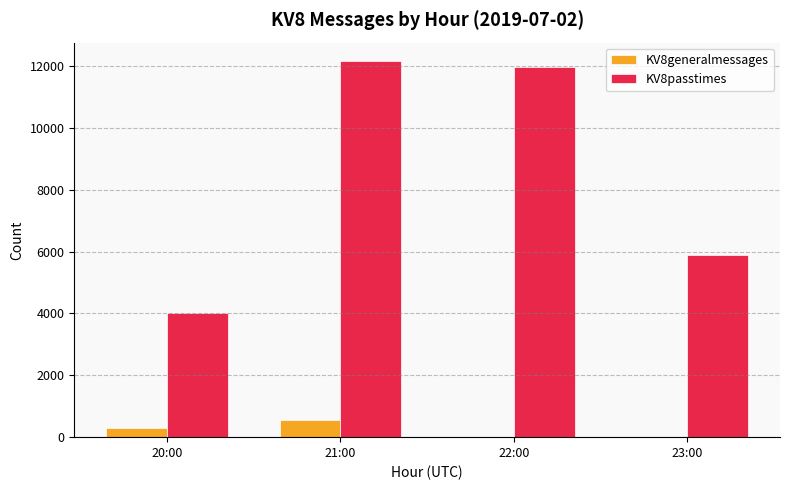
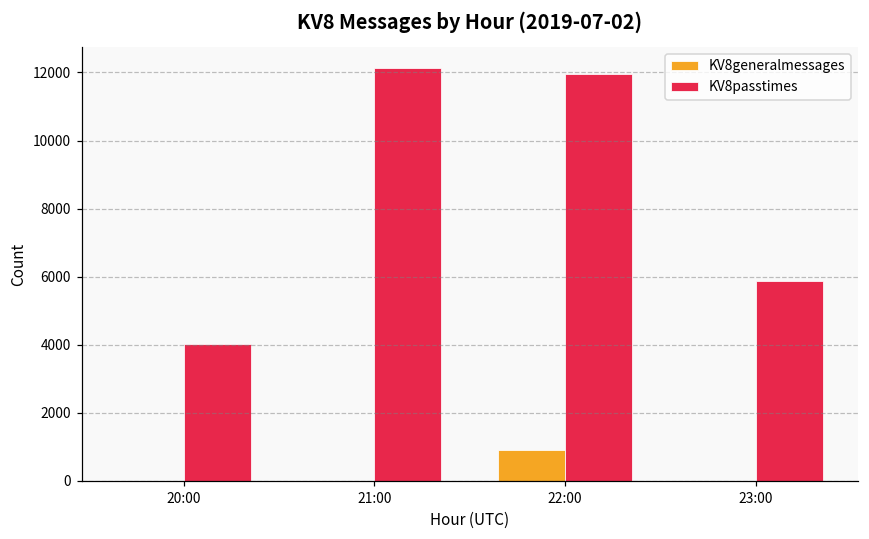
KV8generalmessages, 20:00: 300 -> 0
KV8generalmessages, 21:00: 500 -> 0
KV8generalmessages, 22:00: 0 -> 900
